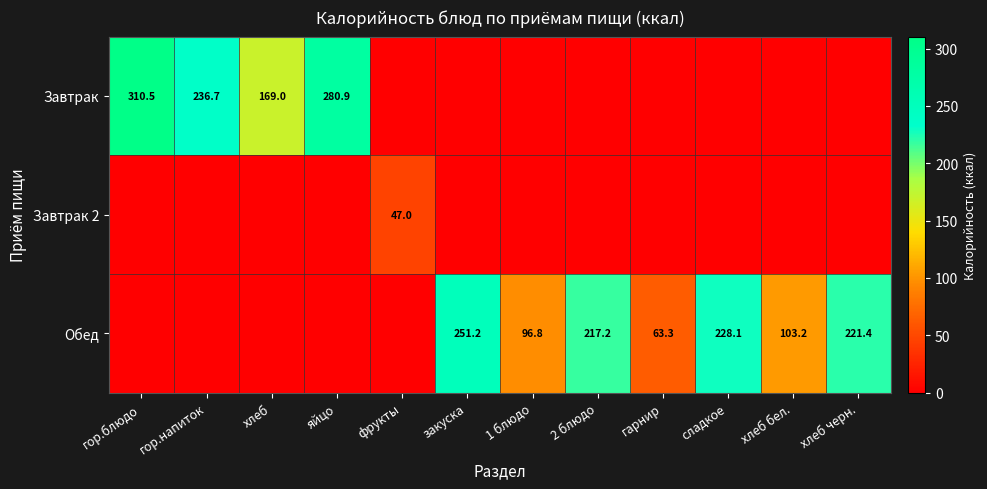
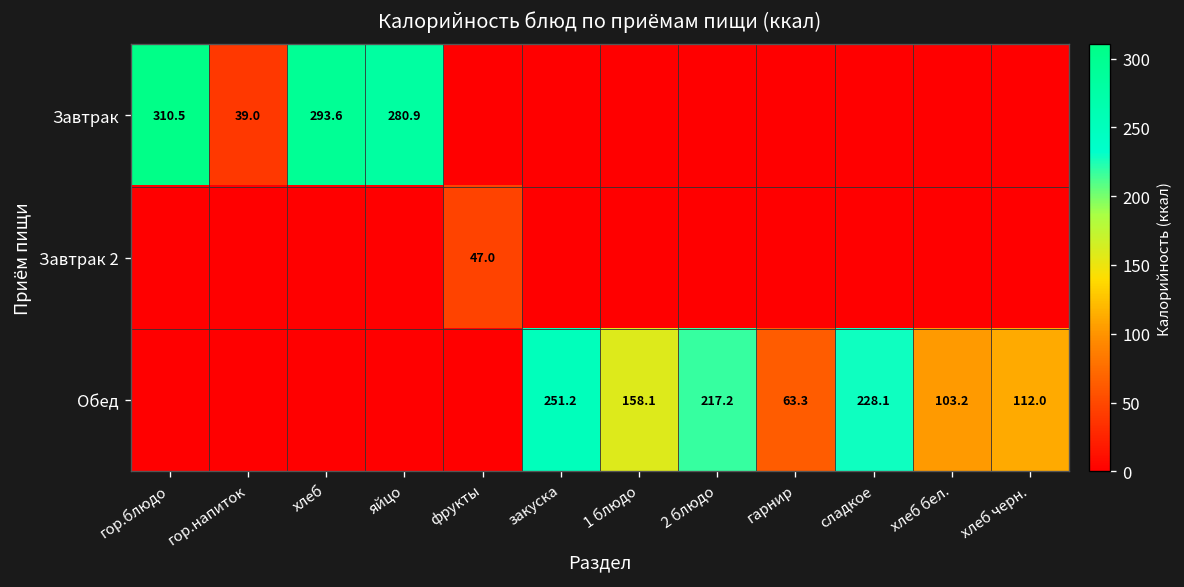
Завтрак, гор.напиток: 236.7 -> 39.0
Завтрак, хлеб: 169.0 -> 293.6
Обед, 1 блюдо: 96.8 -> 158.1
Обед, хлеб черн.: 221.4 -> 112.0
